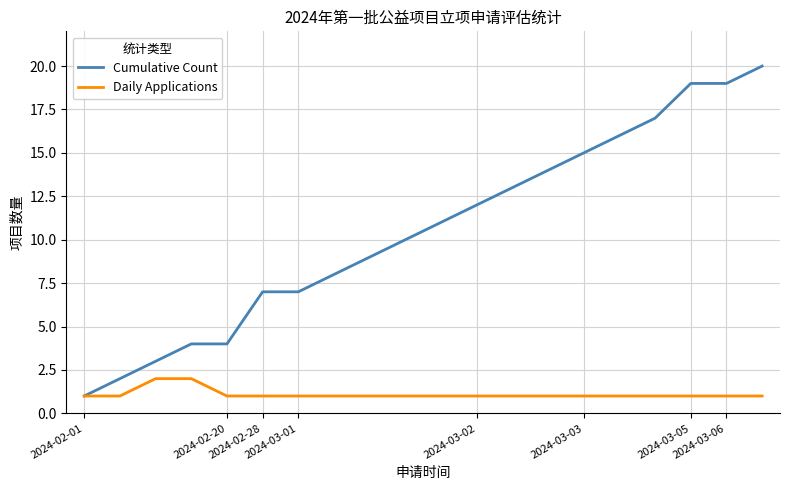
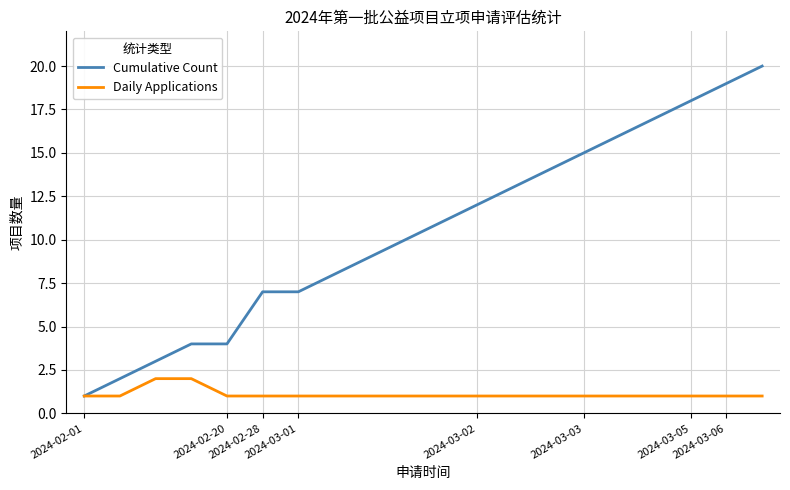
Cumulative Count, 2024-03-05: 19 -> 18
